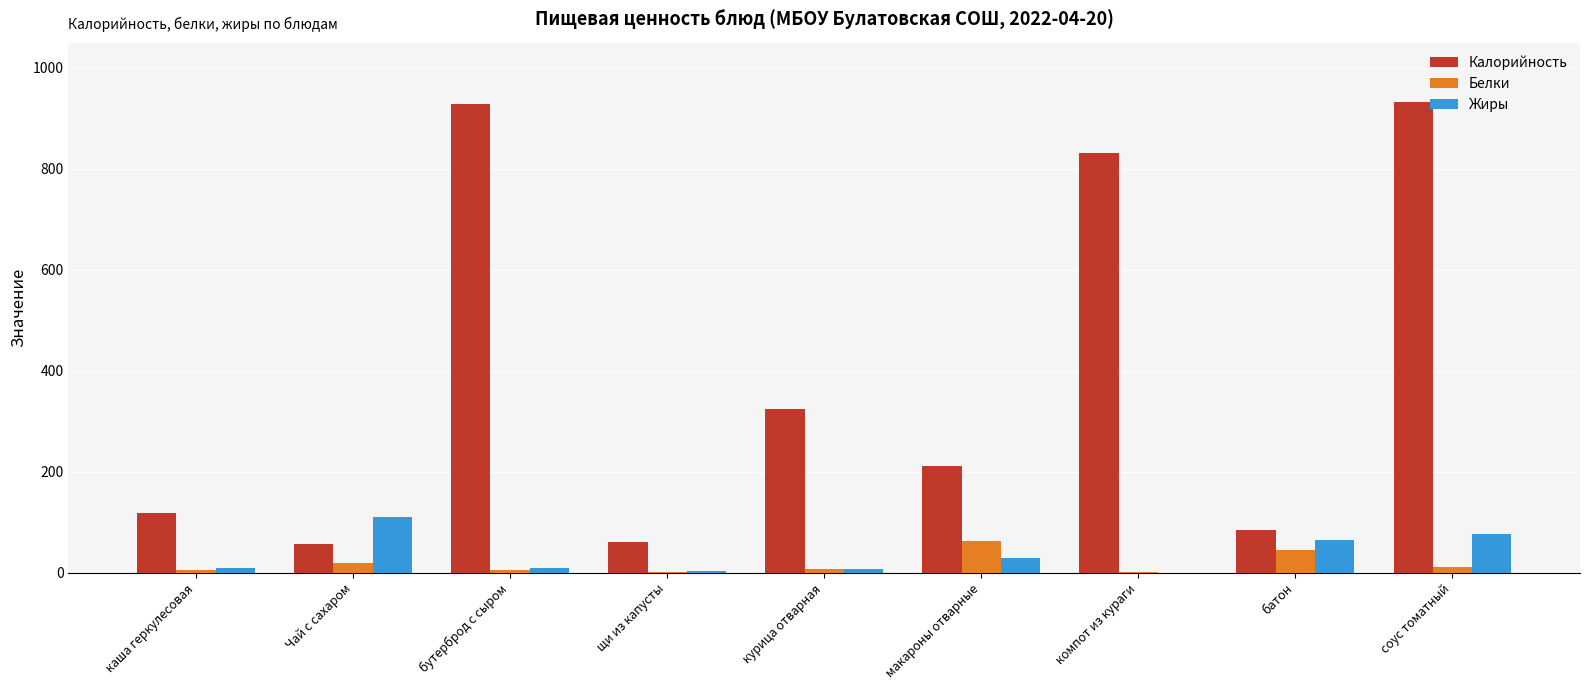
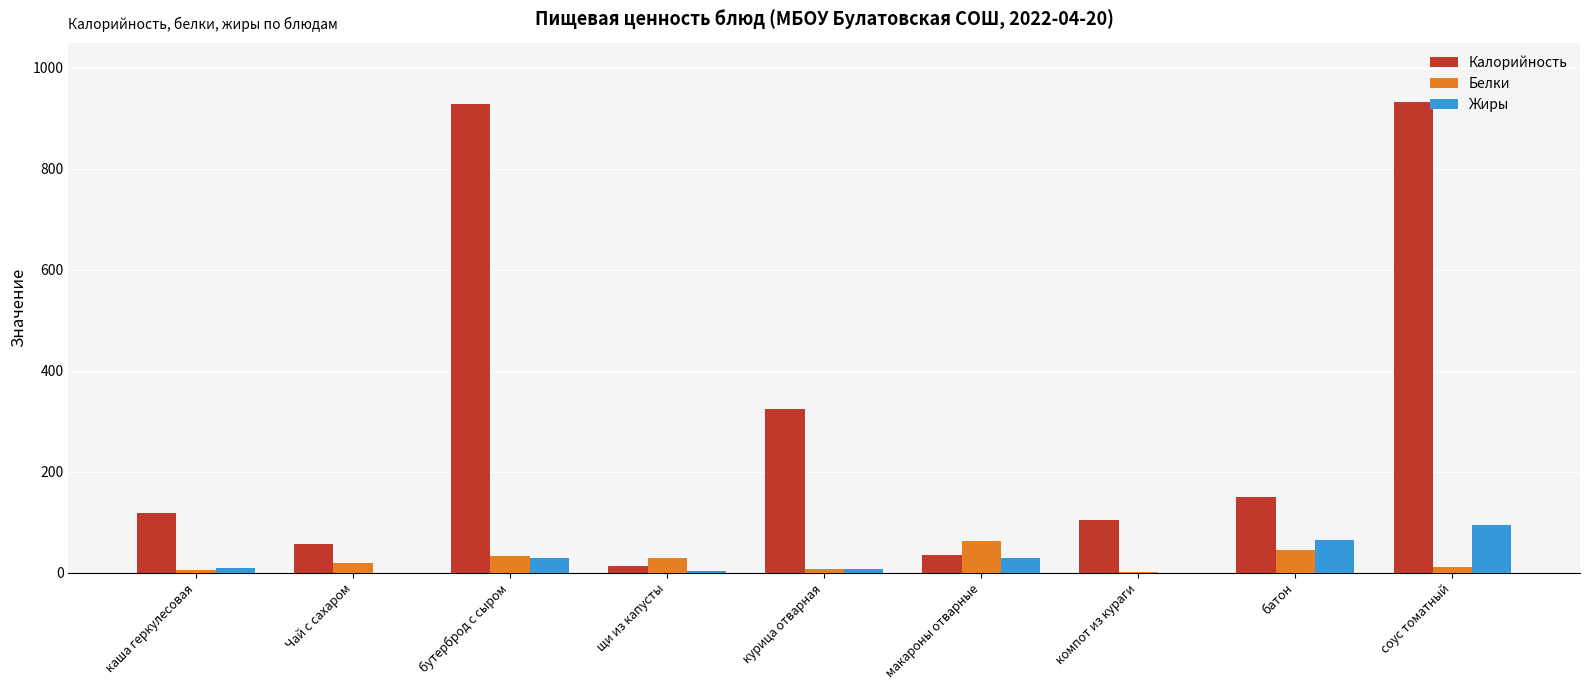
Жиры, Чай с сахаром: 110 -> 0
Белки, бутерброд с сыром: 10 -> 30
Жиры, бутерброд с сыром: 10 -> 30
Калорийность, щи из капусты: 60 -> 10
Белки, щи из капусты: 0 -> 30
Калорийность, макароны отварные: 210 -> 40
Калорийность, компот из кураги: 830 -> 100
Калорийность, батон: 90 -> 150
Жиры, соус томатный: 80 -> 90
